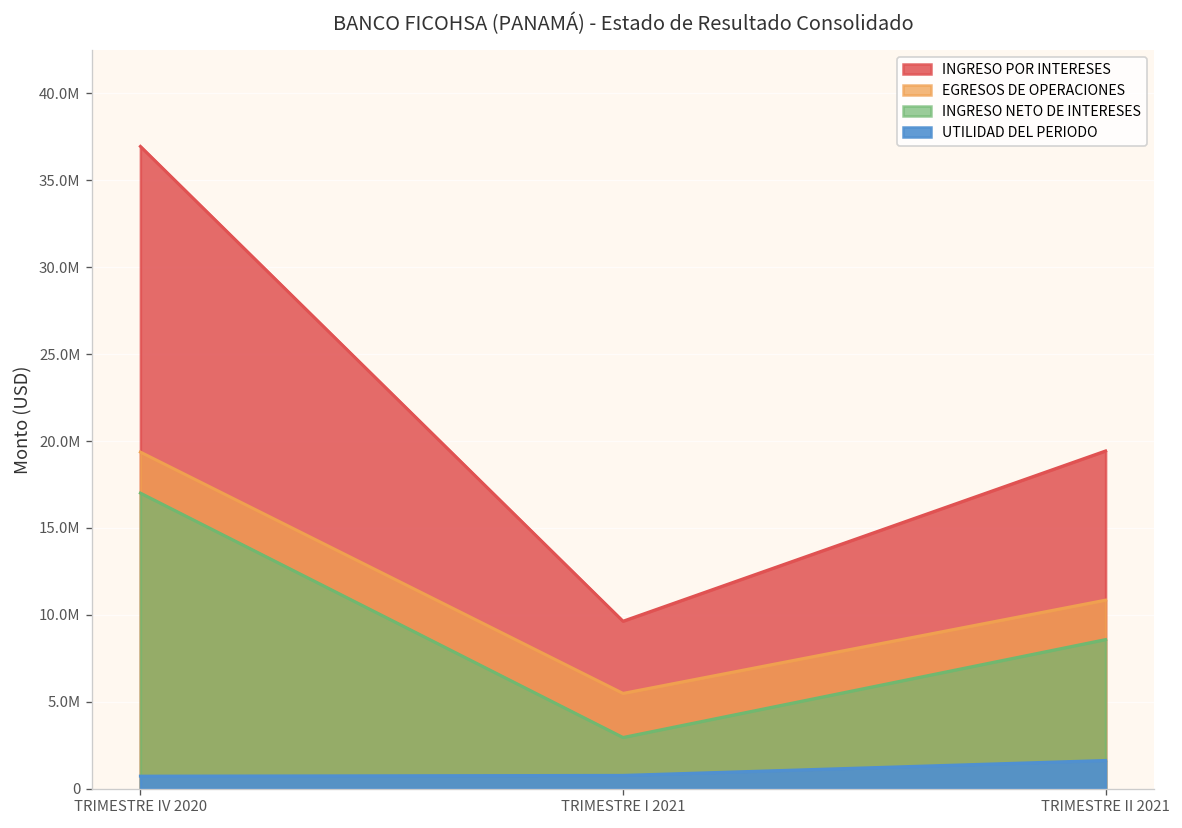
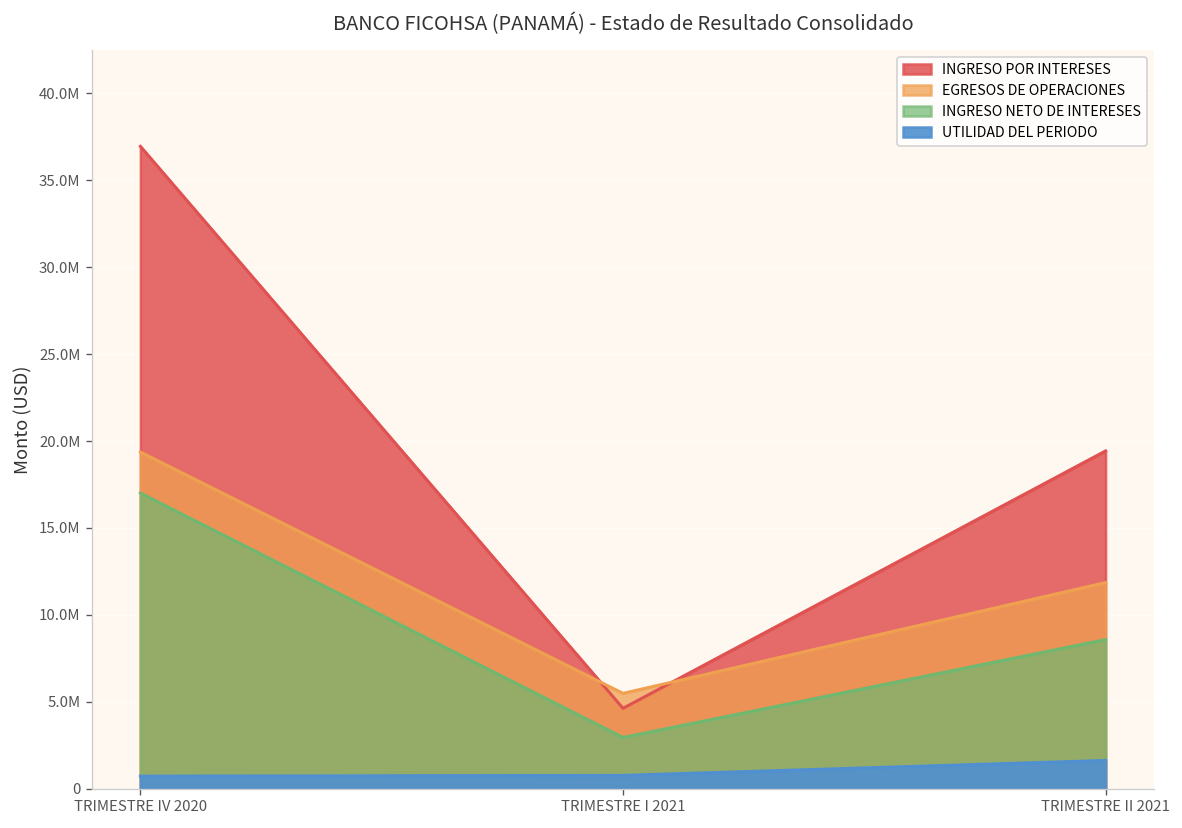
INGRESO POR INTERESES, TRIMESTRE I 2021: 9600000 -> 4600000
EGRESOS DE OPERACIONES, TRIMESTRE II 2021: 10900000 -> 11900000
